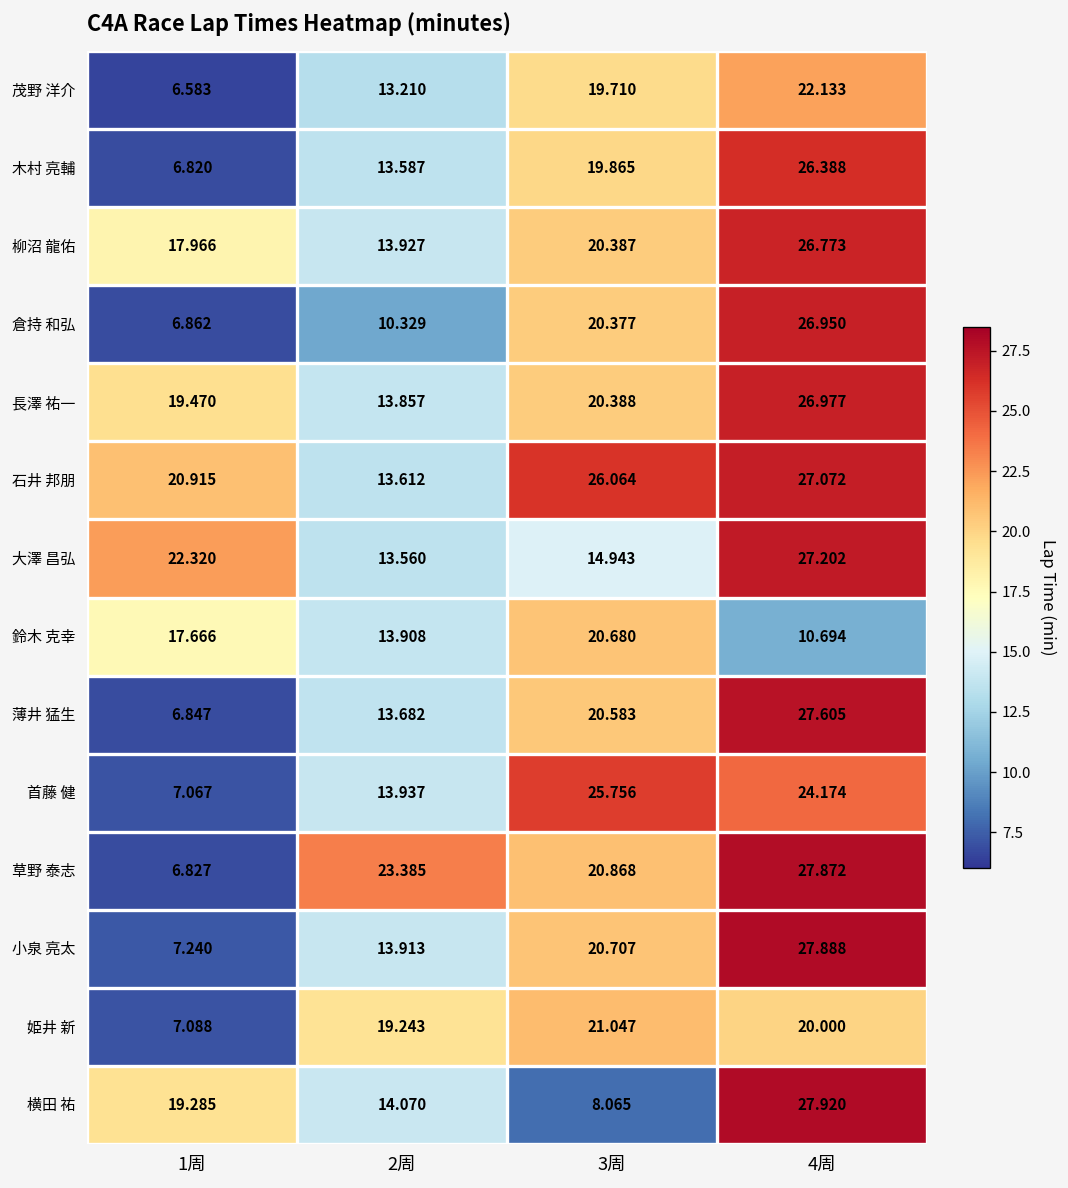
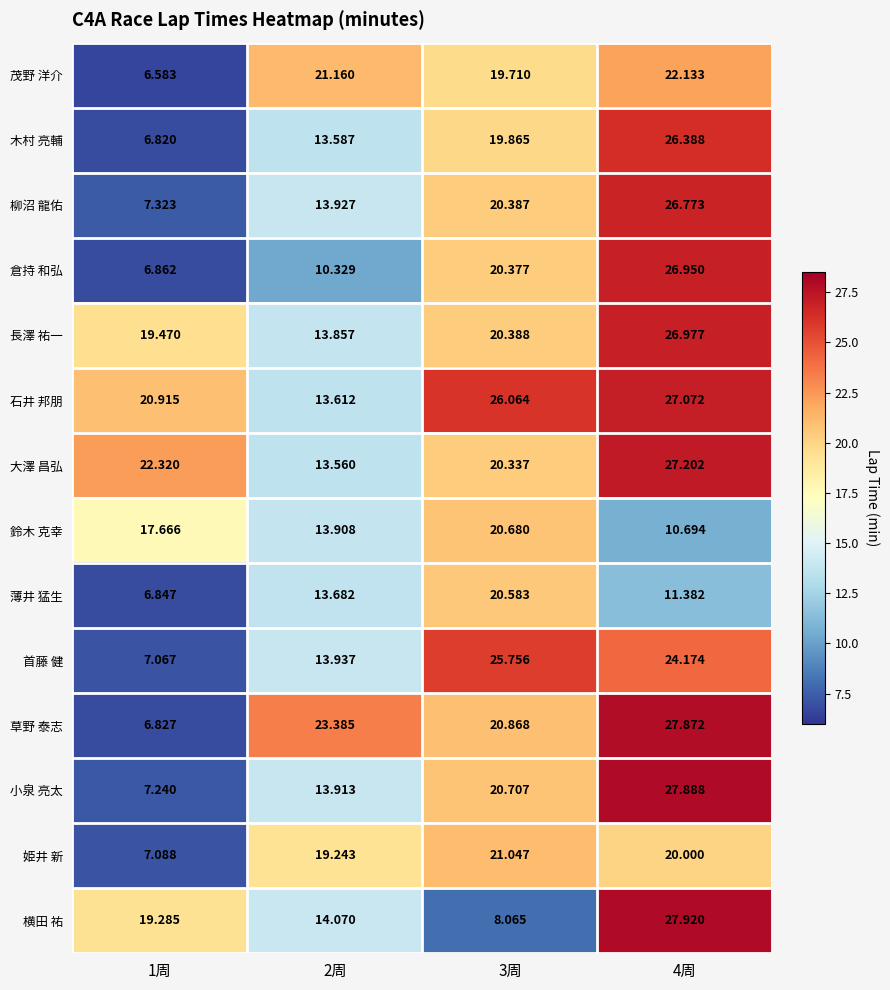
茂野 洋介, 2周: 13.210 -> 21.160
柳沼 龍佑, 1周: 17.966 -> 7.323
大澤 昌弘, 3周: 14.943 -> 20.337
薄井 猛生, 4周: 27.605 -> 11.382
